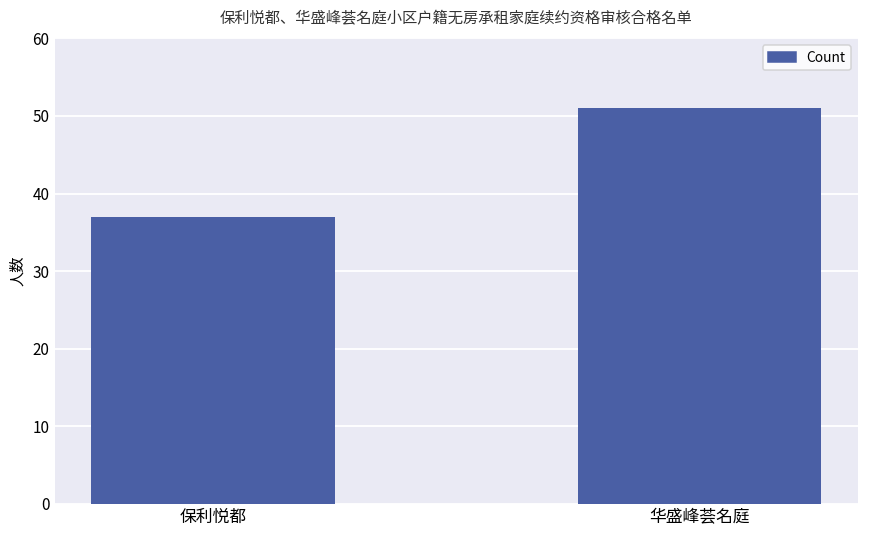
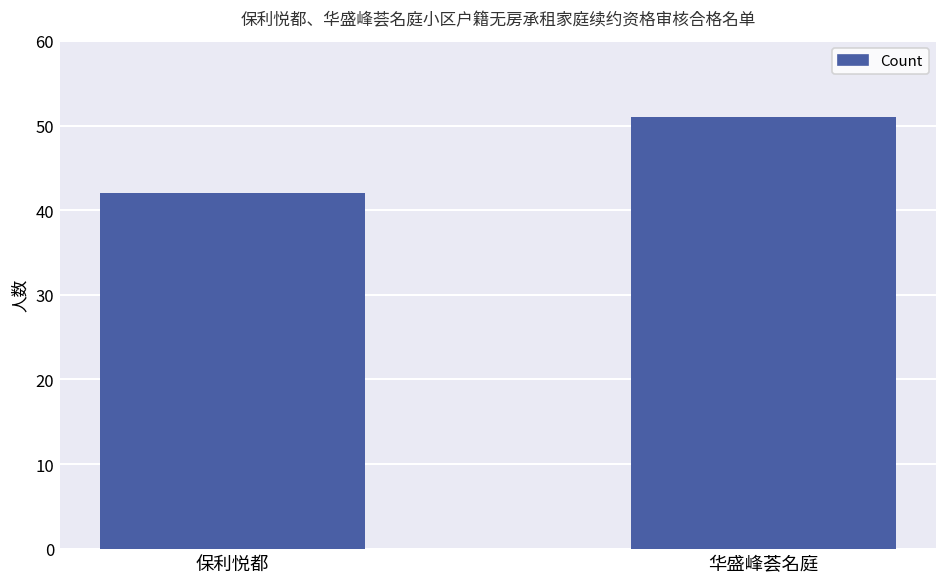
保利悦都: 37 -> 42
